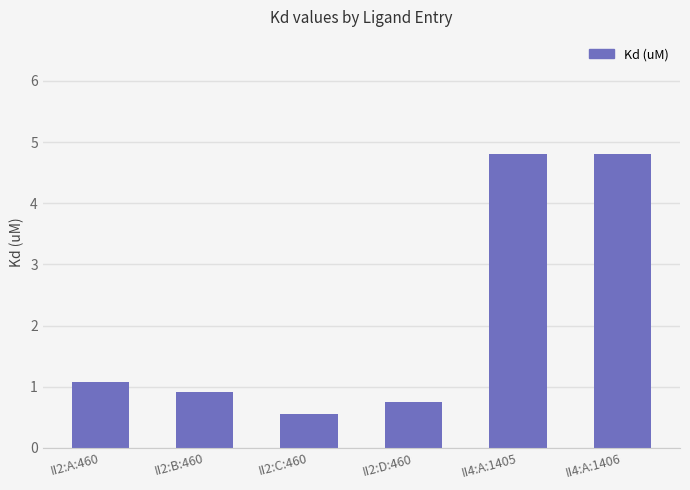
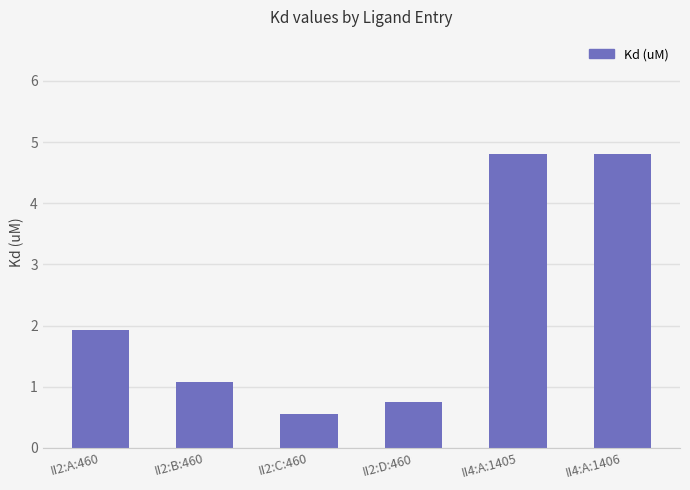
II2:A:460: 1.1 -> 1.9
II2:B:460: 0.9 -> 1.1
